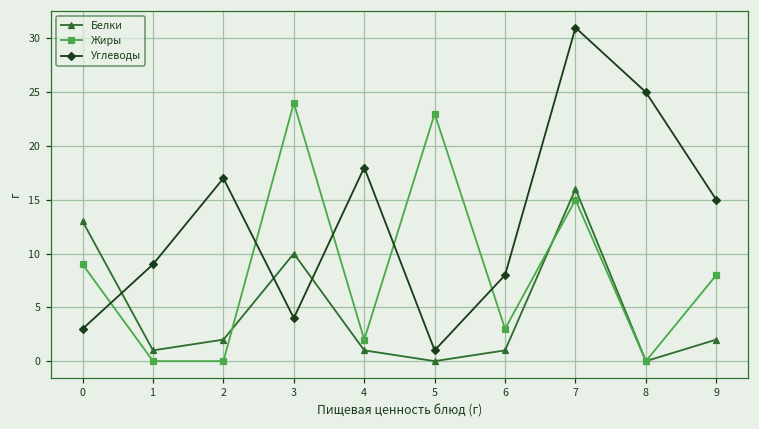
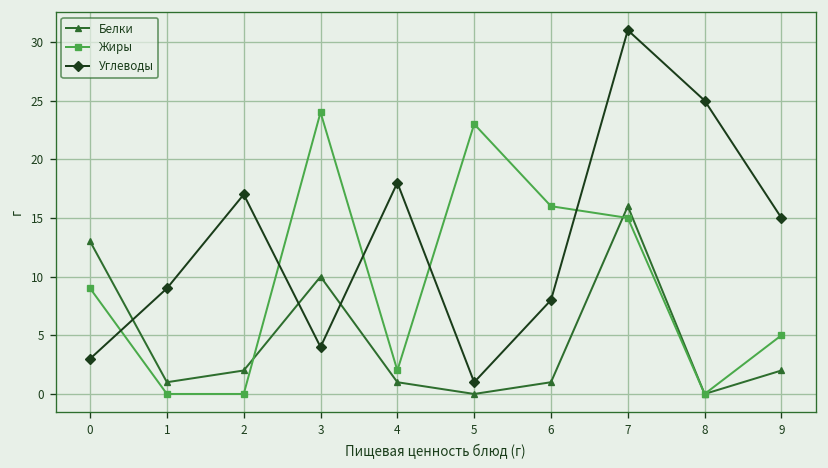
Жиры, 6: 3 -> 16
Жиры, 9: 8 -> 5
